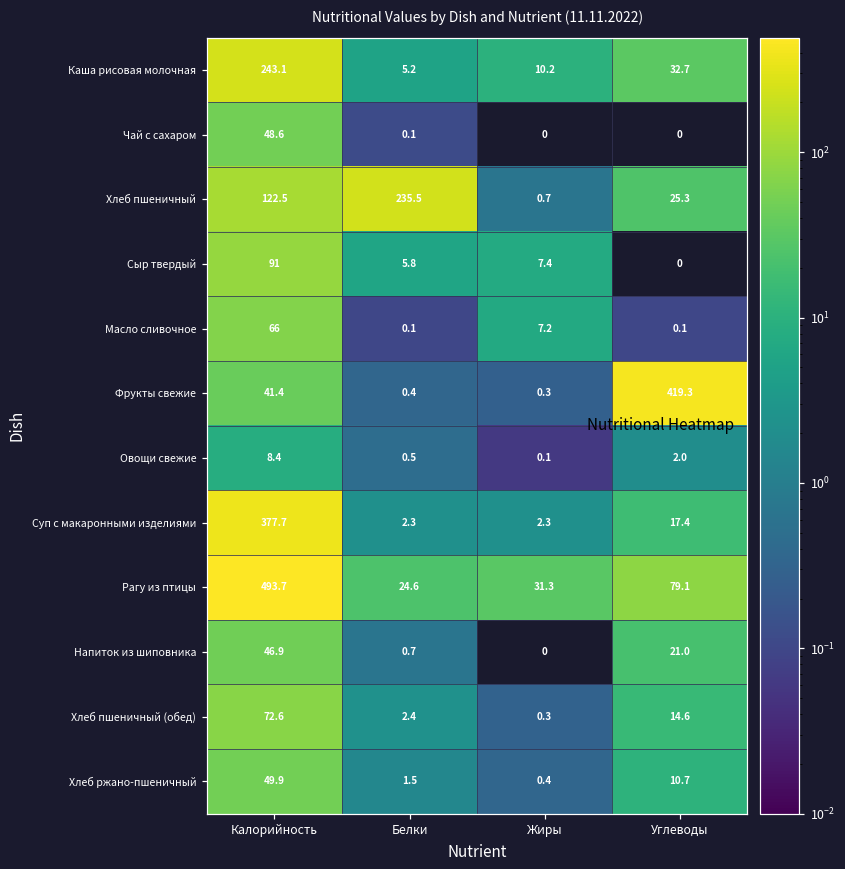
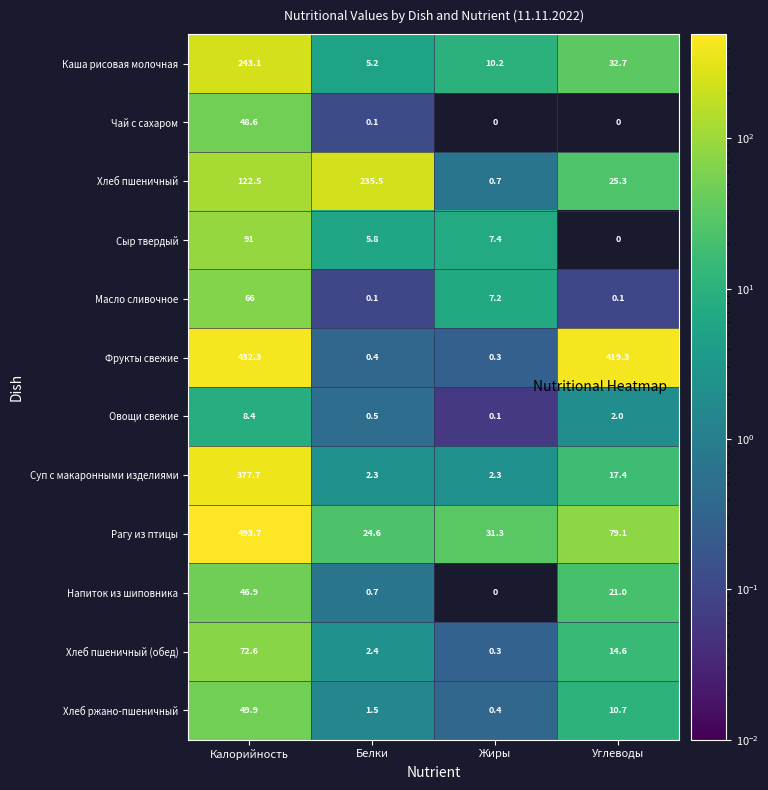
Фрукты свежие, Калорийность: 41.4 -> 432.3
